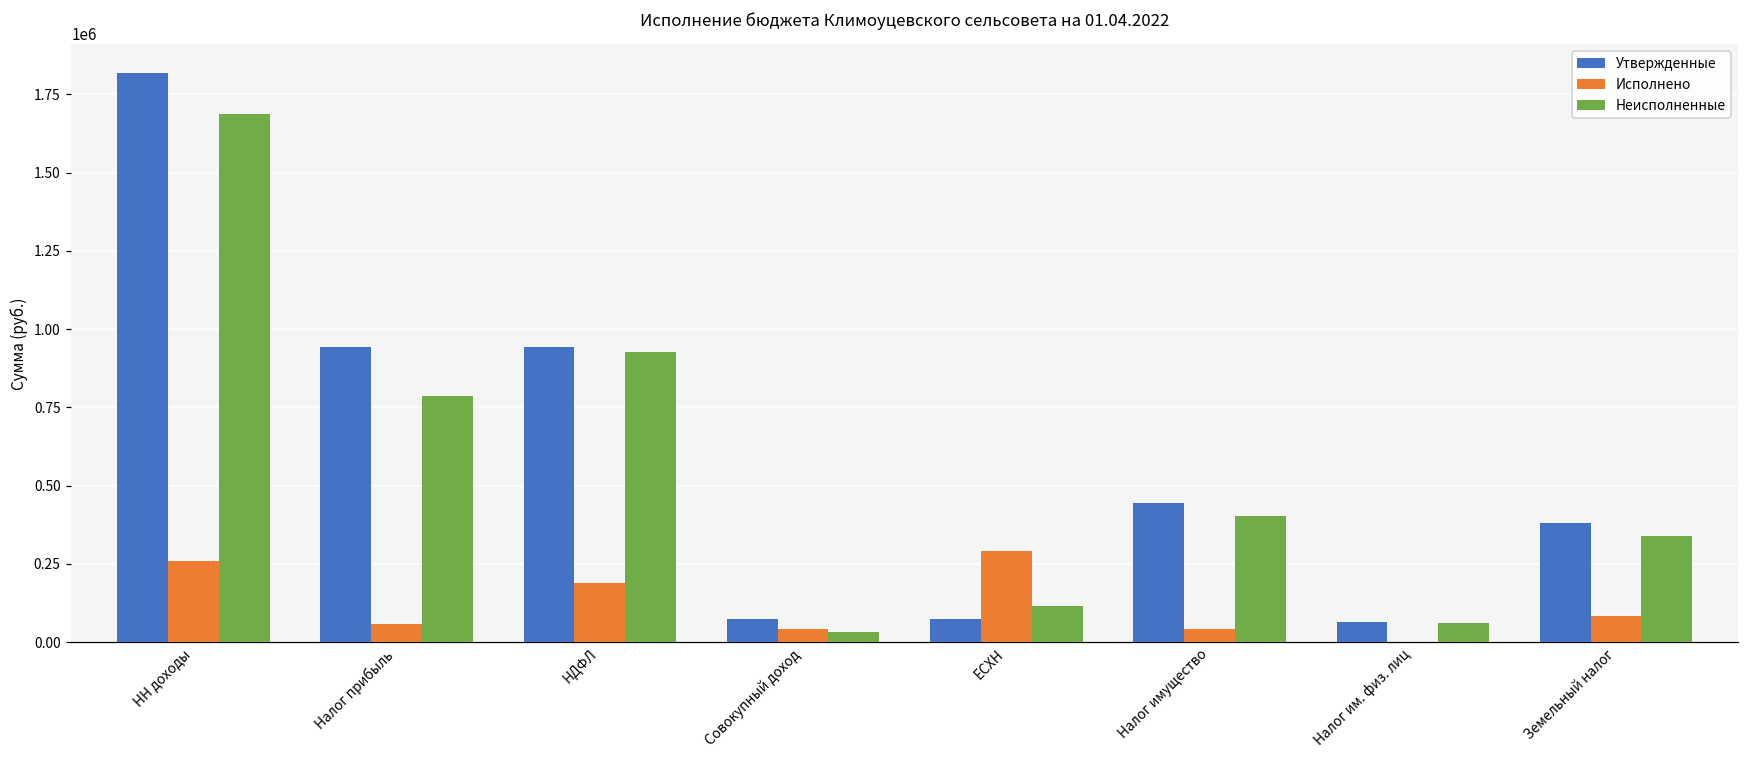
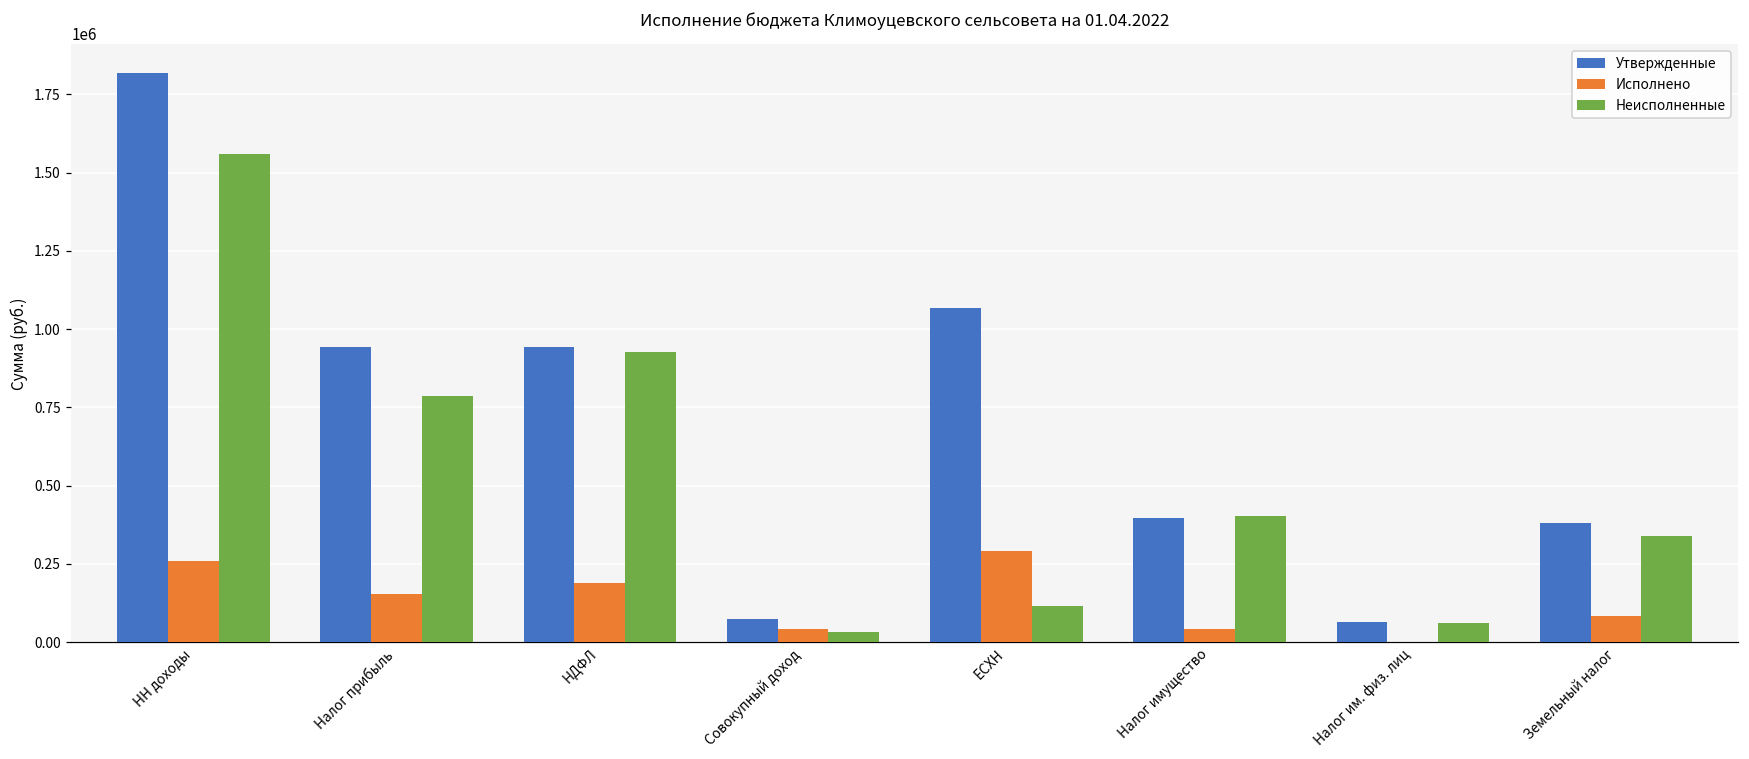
Неисполненные, НН доходы: 1690000 -> 1560000
Исполнено, Налог прибыль: 60000 -> 150000
Утвержденные, ЕСХН: 80000 -> 1070000
Утвержденные, Налог имущество: 450000 -> 400000
